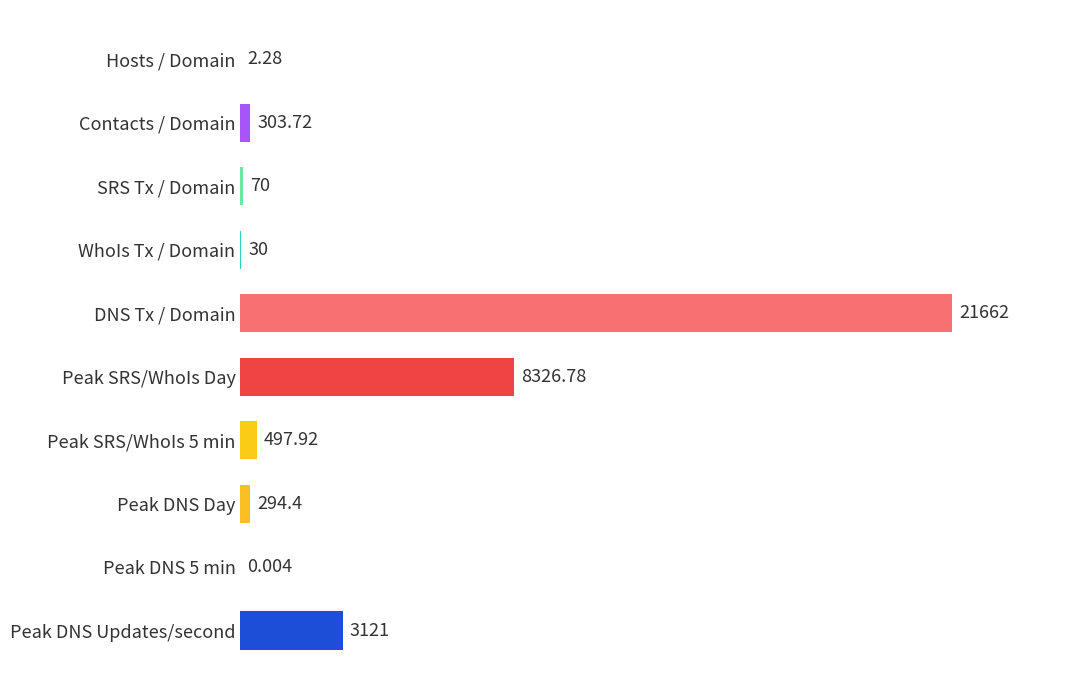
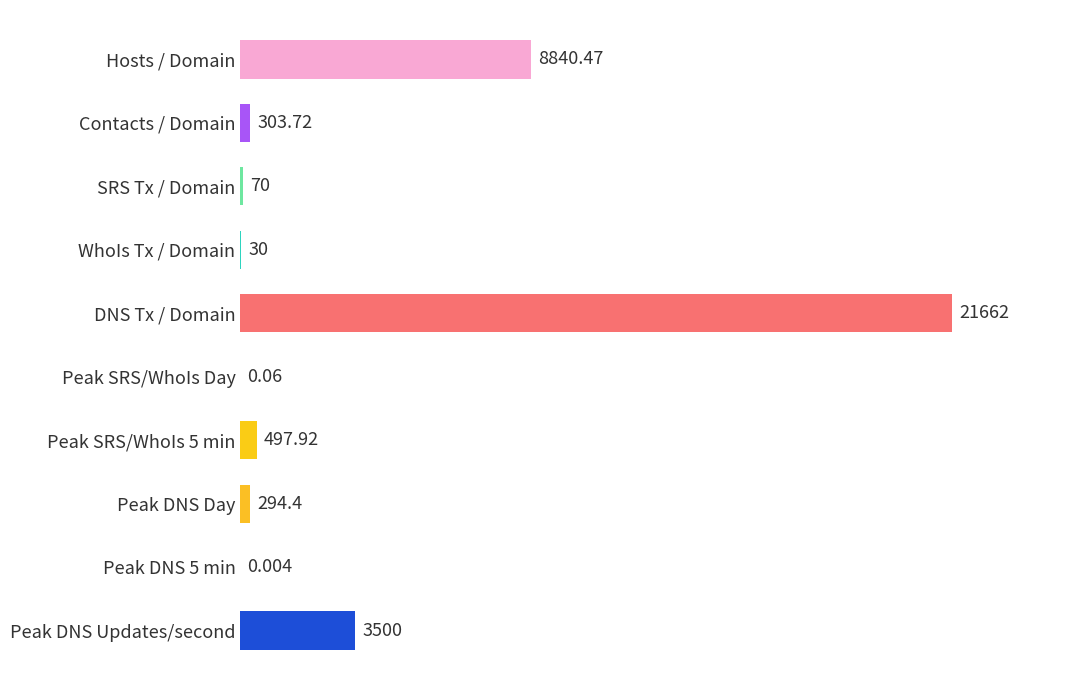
Hosts / Domain: 2.28 -> 8840.47
Peak SRS/WhoIs Day: 8326.78 -> 0.06
Peak DNS Updates/second: 3121 -> 3500
